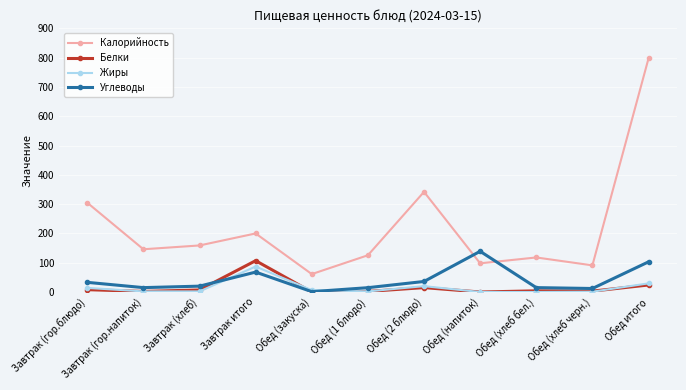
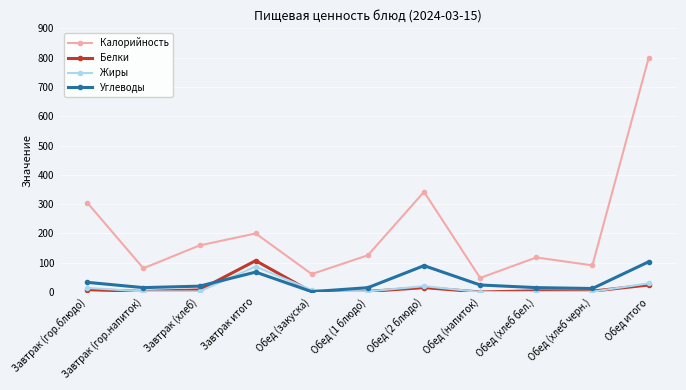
Калорийность, Завтрак (гор.напиток): 150 -> 80
Углеводы, Обед (2 блюдо): 40 -> 90
Калорийность, Обед (напиток): 100 -> 50
Углеводы, Обед (напиток): 140 -> 20
